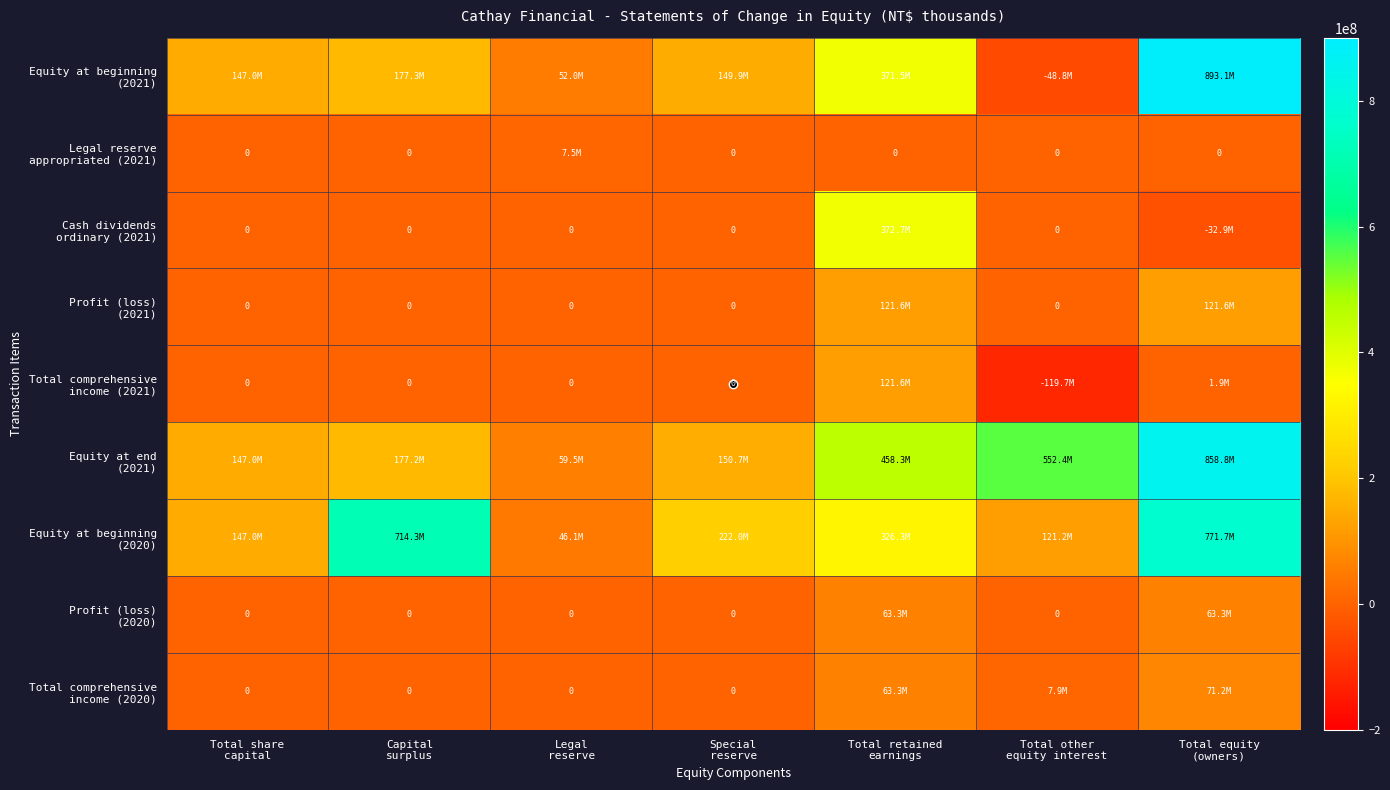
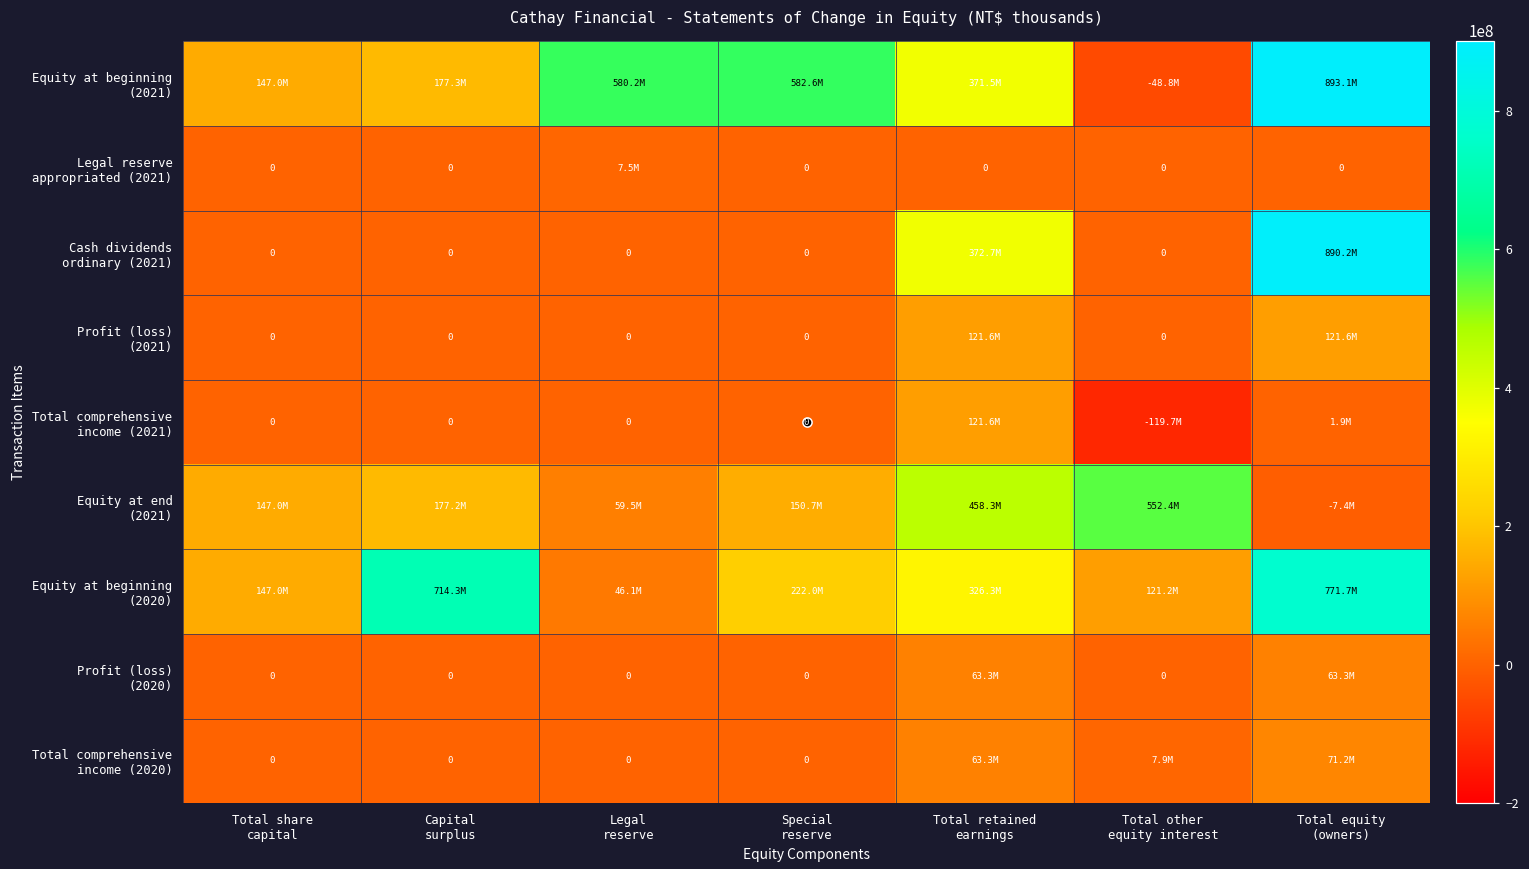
Equity at beginning (2021), Legal reserve: 52.0M -> 580.2M
Equity at beginning (2021), Special reserve: 149.9M -> 582.6M
Cash dividends ordinary (2021), Total equity (owners): -32.9M -> 890.2M
Equity at end (2021), Total equity (owners): 858.8M -> -7.4M
